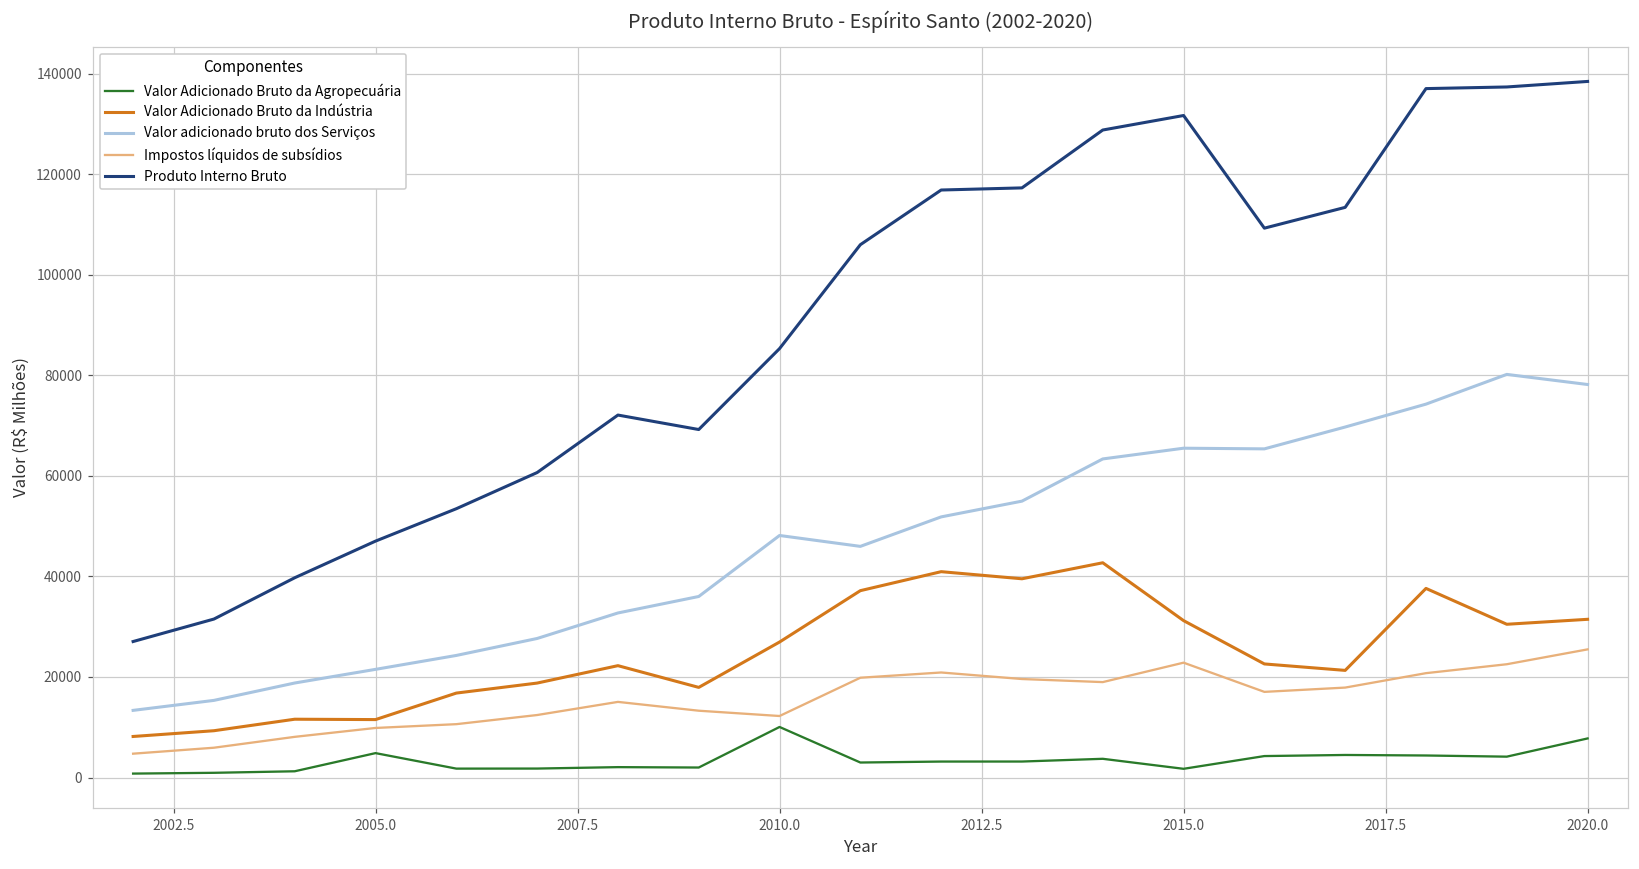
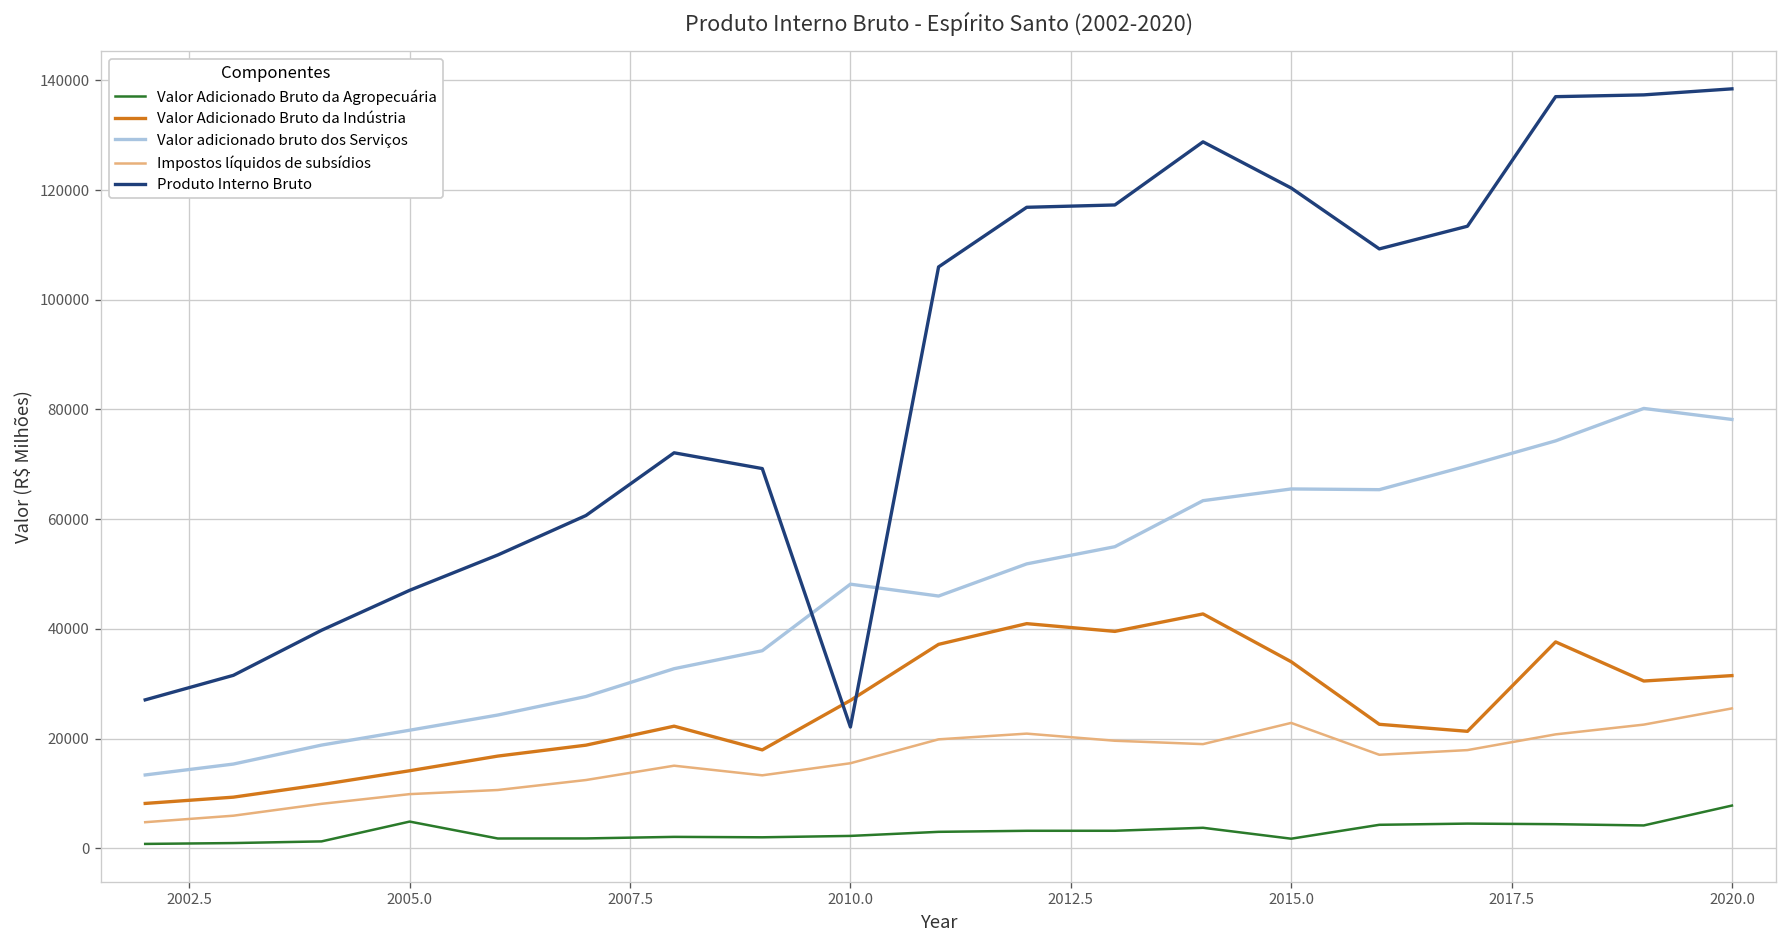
Valor Adicionado Bruto da Indústria, 2005.0: 12000 -> 14000
Valor Adicionado Bruto da Agropecuária, 2010.0: 10000 -> 2000
Impostos líquidos de subsídios, 2010.0: 12000 -> 15000
Produto Interno Bruto, 2010.0: 85000 -> 22000
Valor Adicionado Bruto da Indústria, 2015.0: 31000 -> 34000
Produto Interno Bruto, 2015.0: 132000 -> 120000
